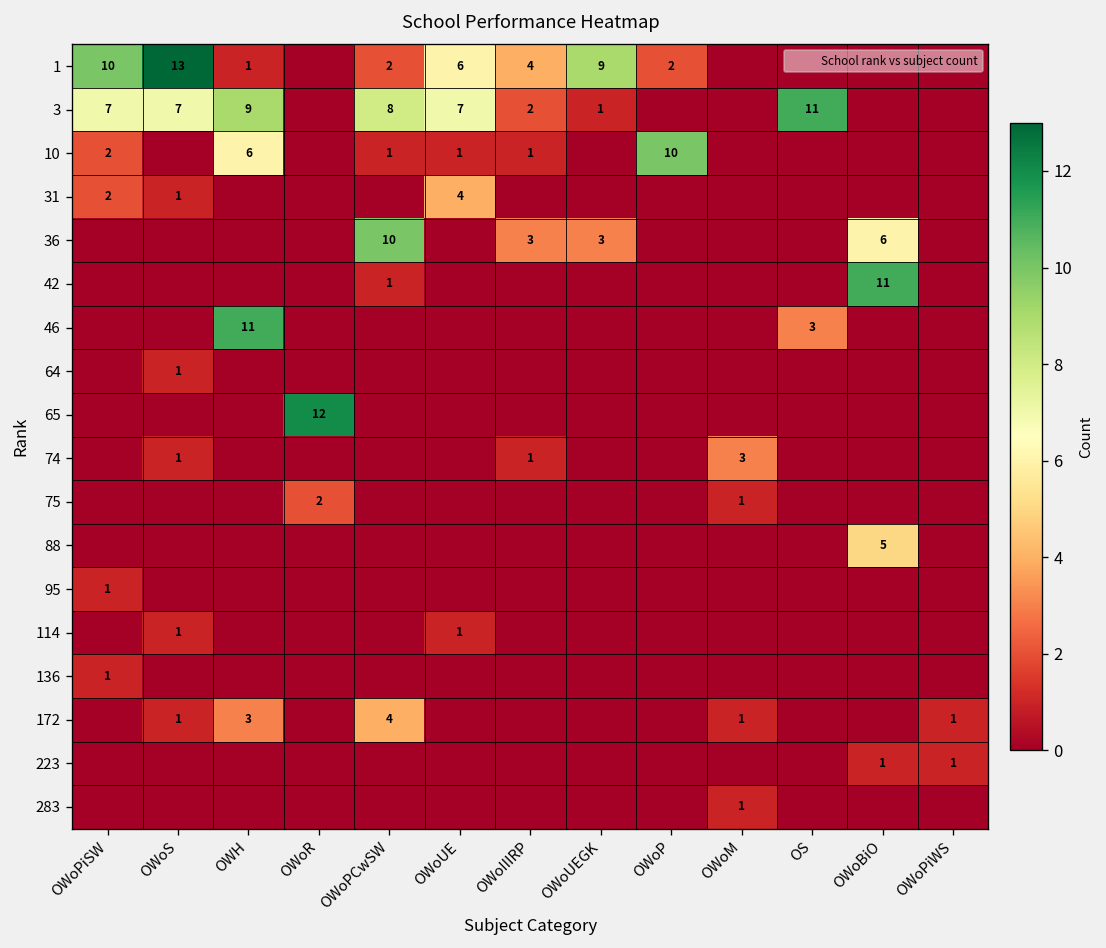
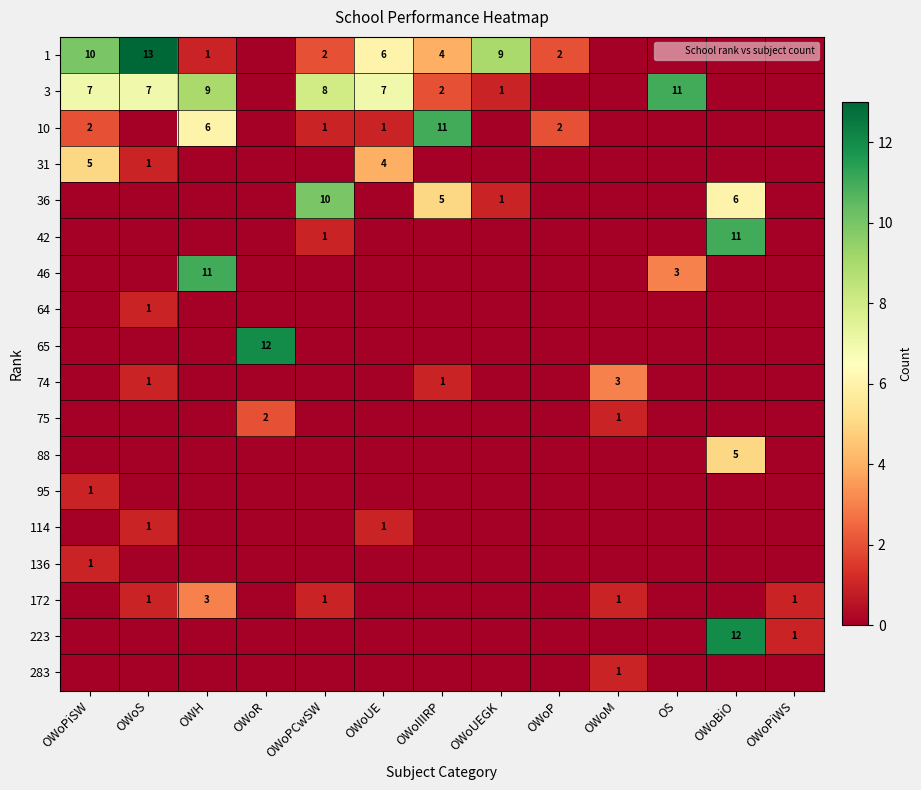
10, OWoIIIRP: 1 -> 11
10, OWoP: 10 -> 2
31, OWoPiSW: 2 -> 5
36, OWoIIIRP: 3 -> 5
36, OWoUEGK: 3 -> 1
172, OWoPCwSW: 4 -> 1
223, OWoBiO: 1 -> 12
